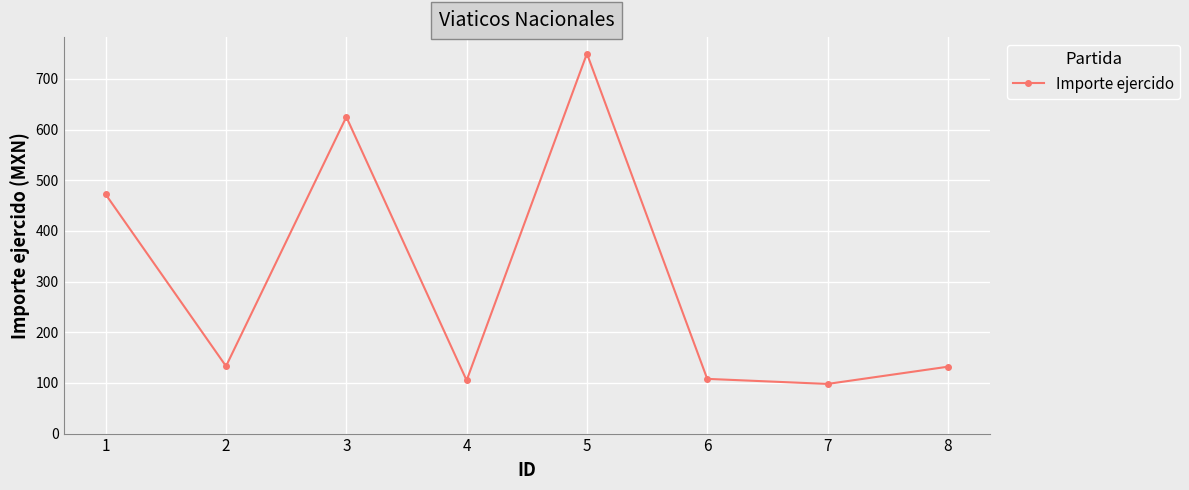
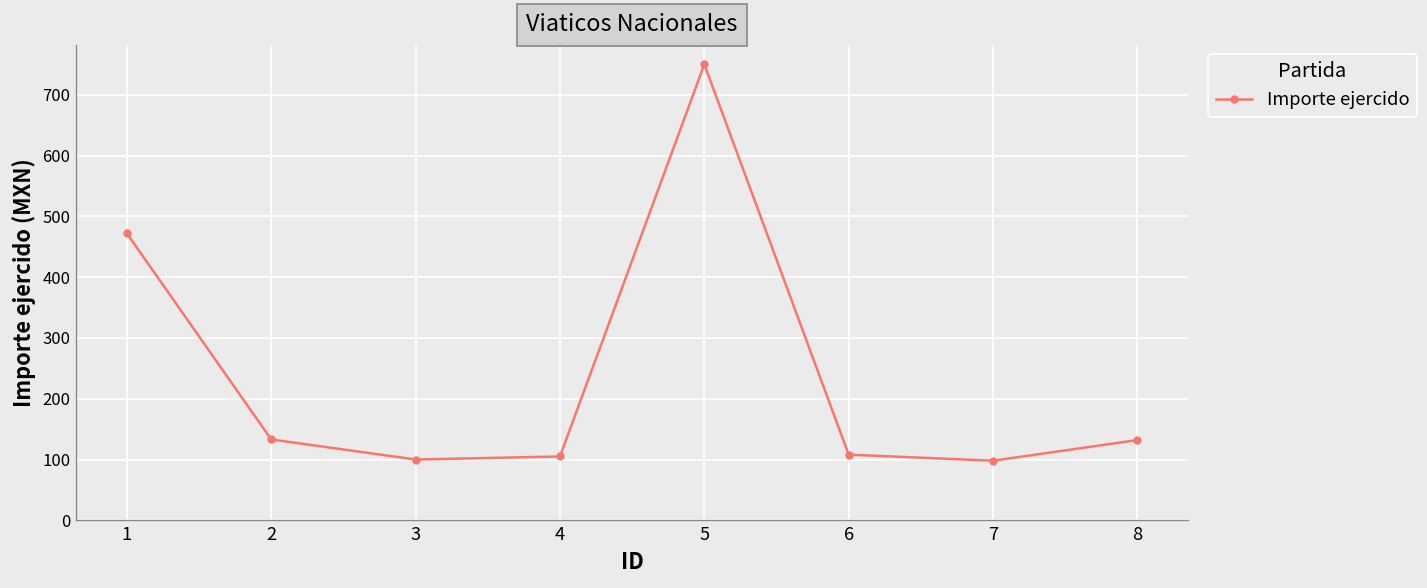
3: 630 -> 100
